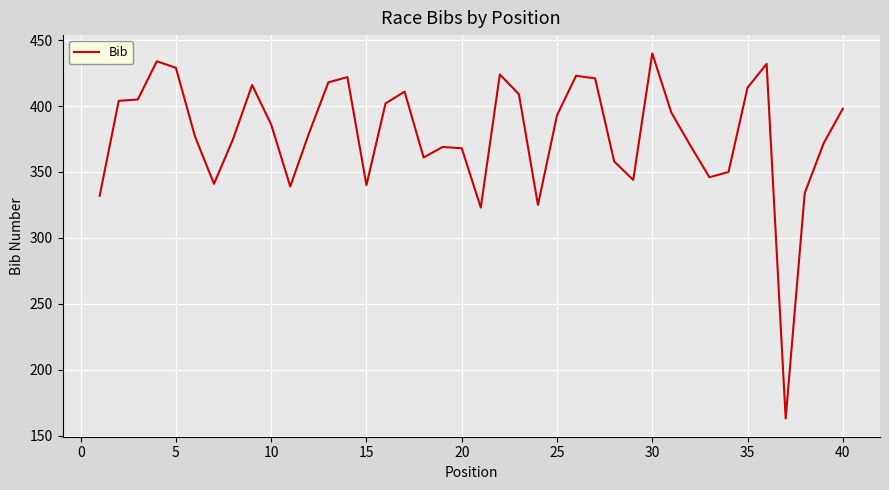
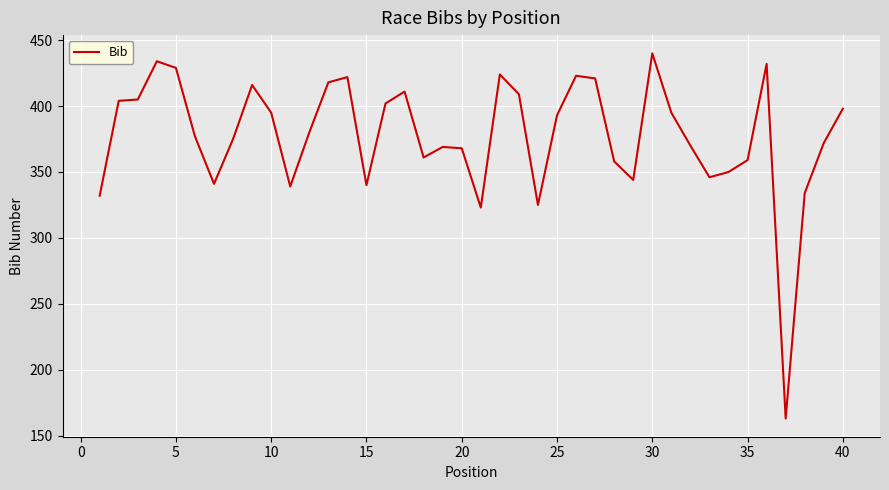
10: 386 -> 395
35: 414 -> 359
